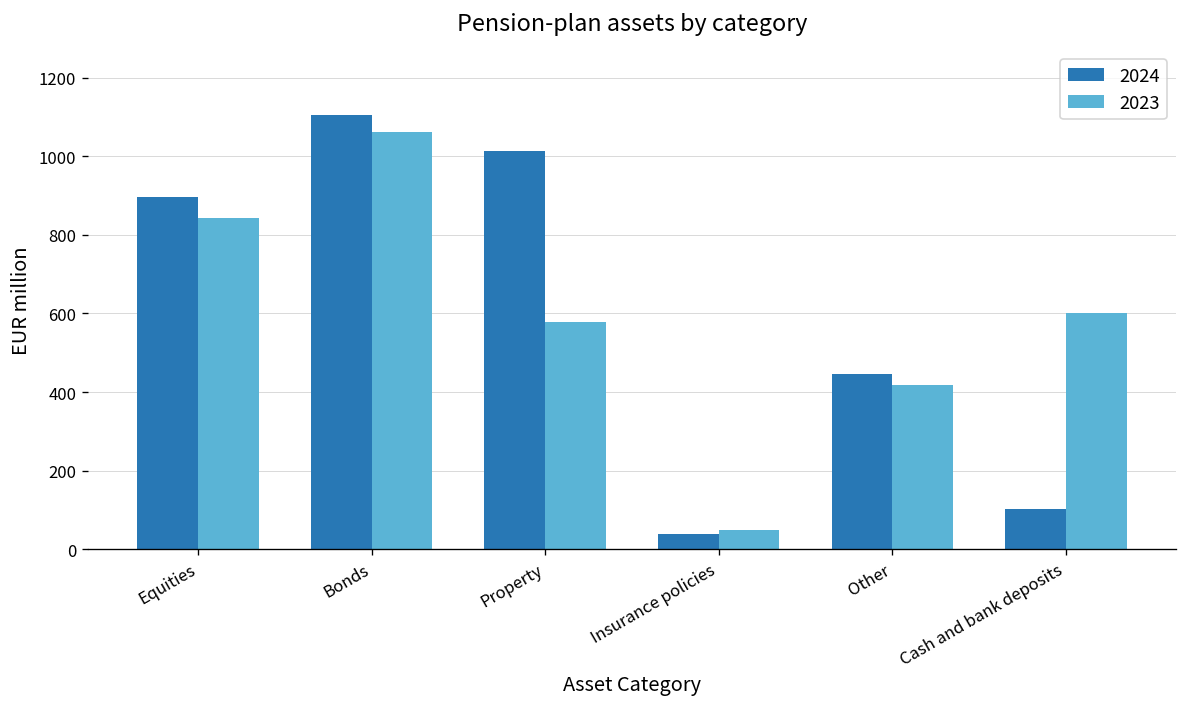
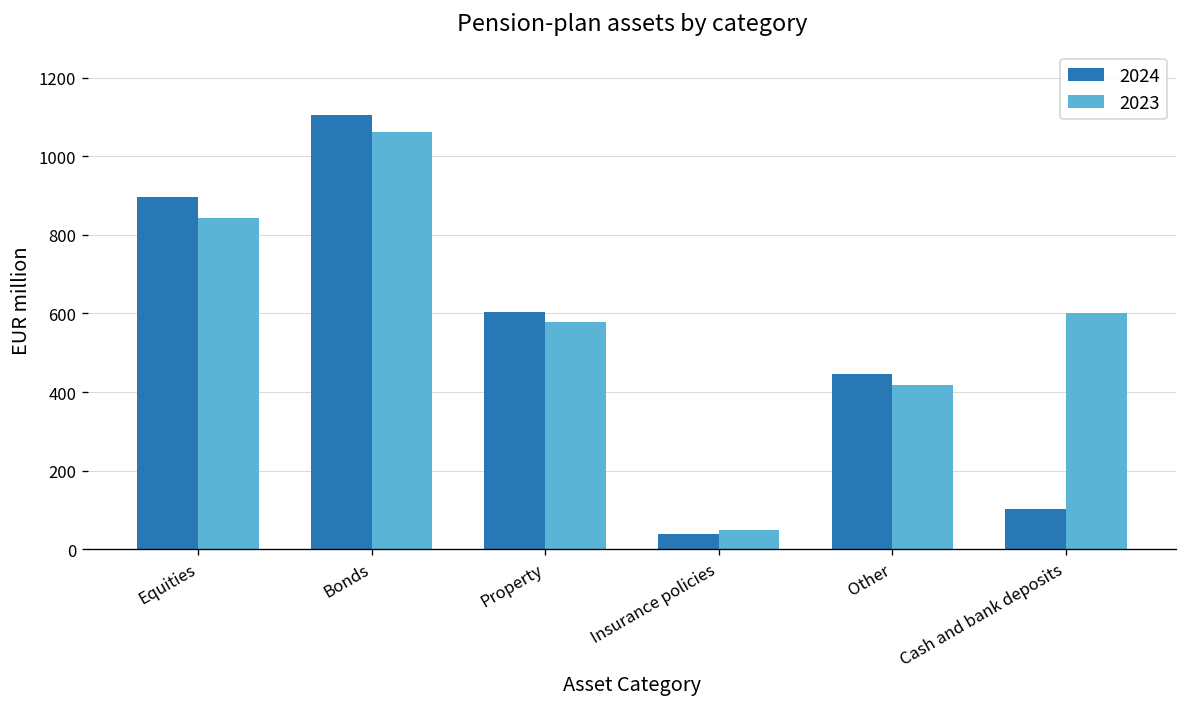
2024, Property: 1010 -> 600
